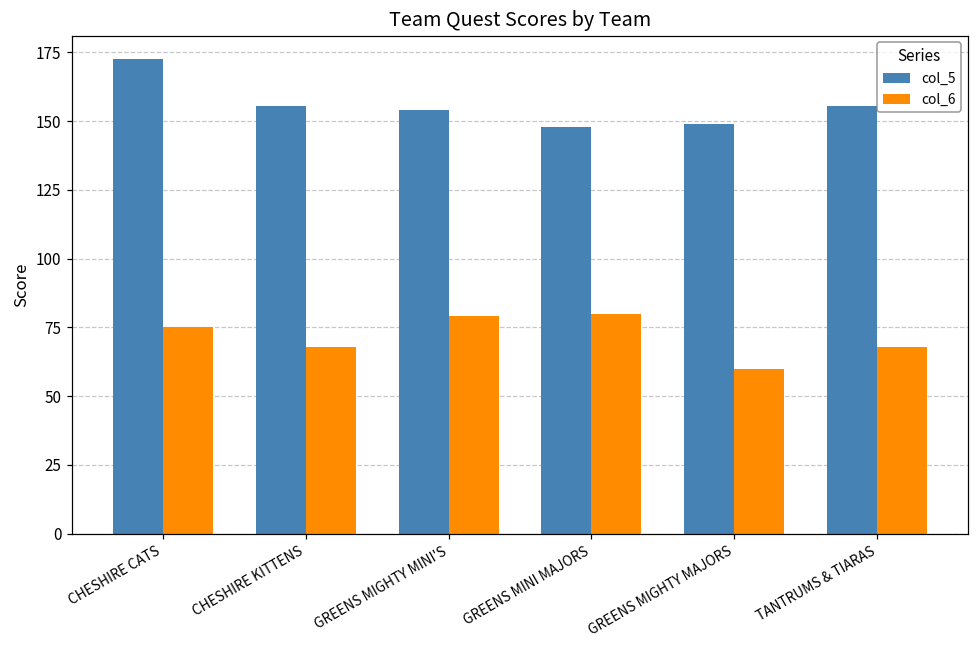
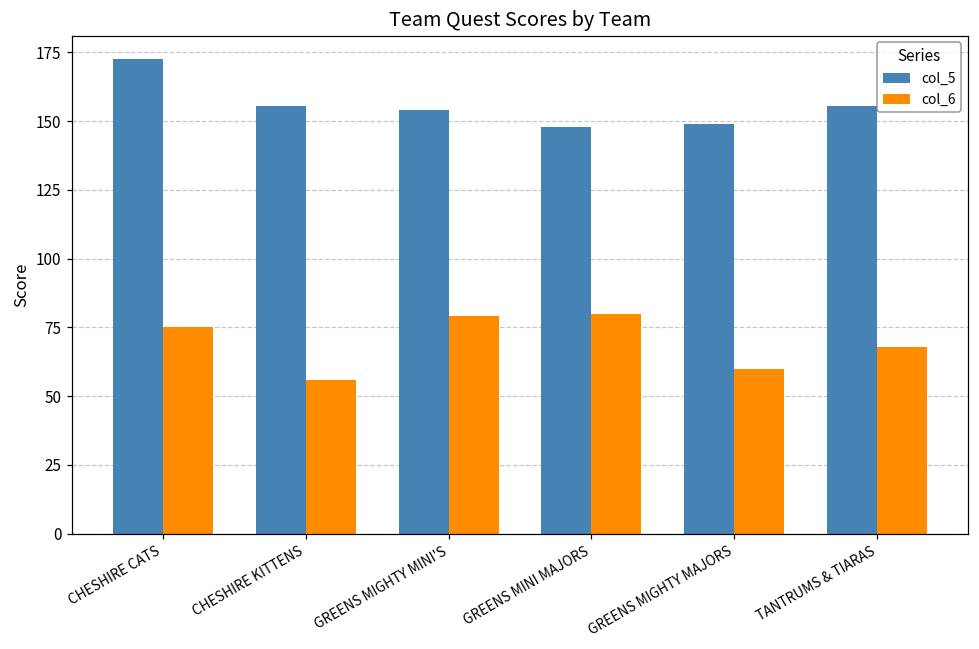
col_6, CHESHIRE KITTENS: 68 -> 56
